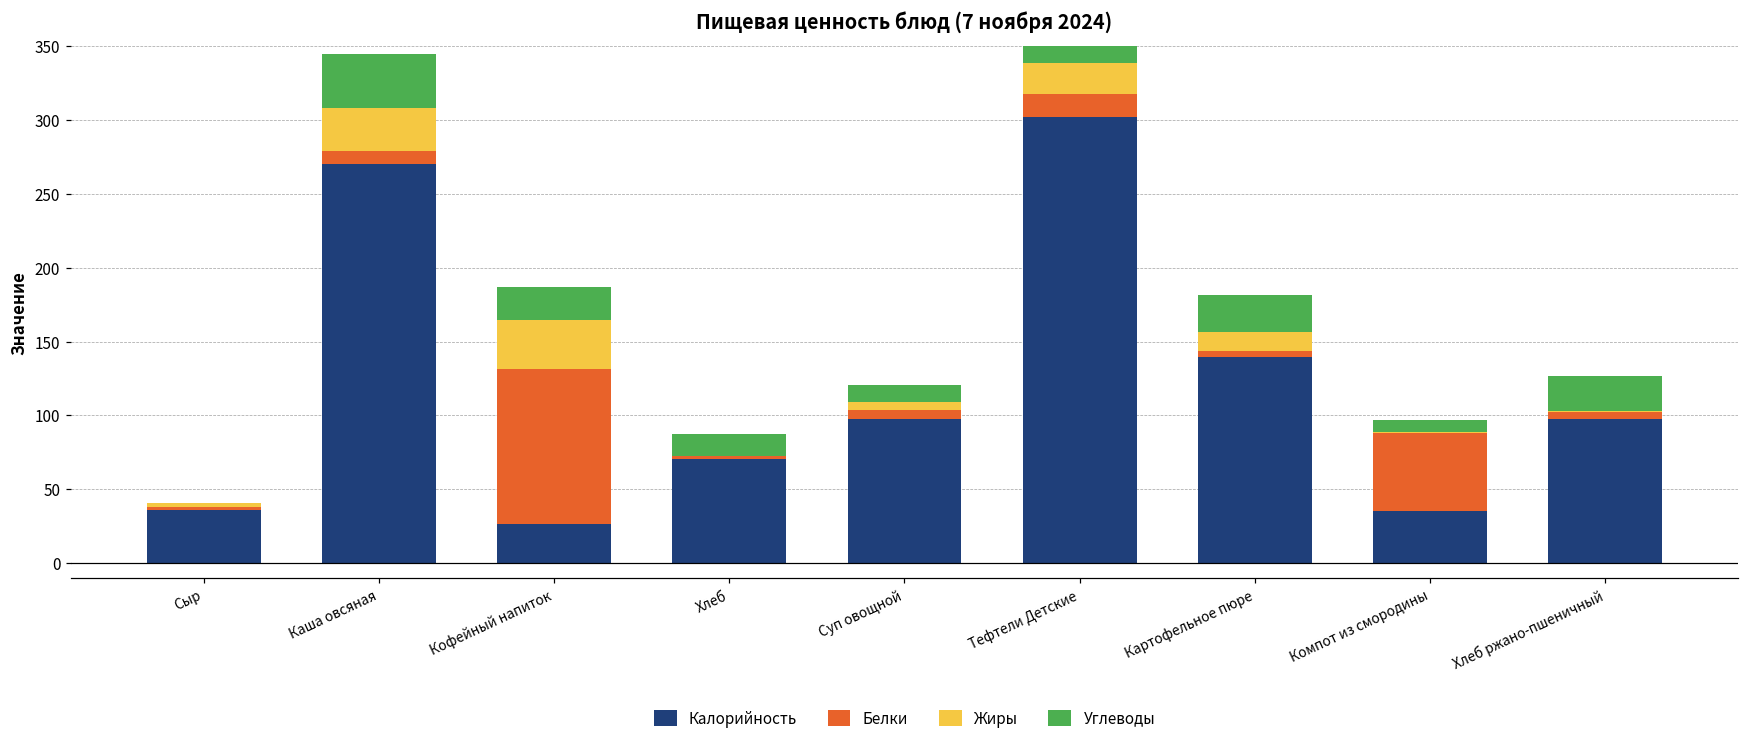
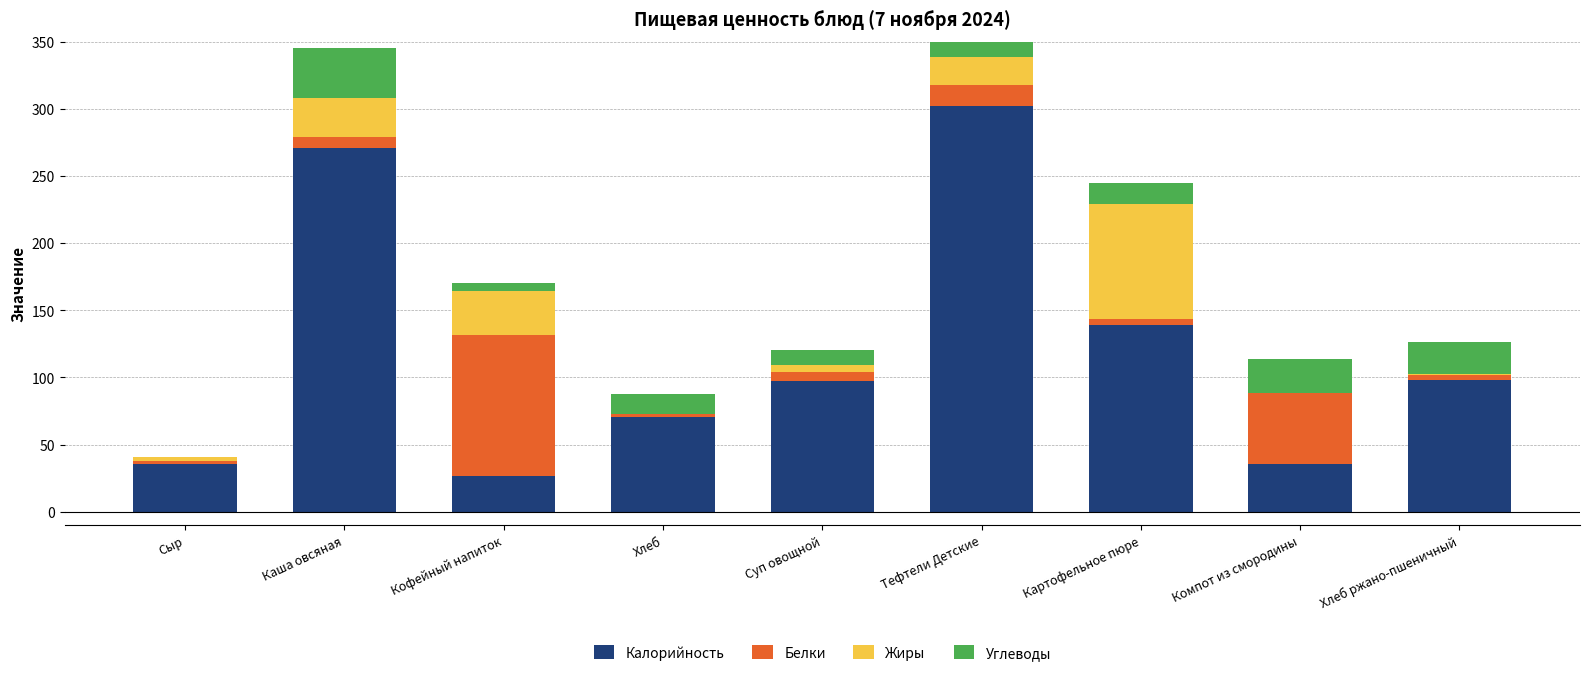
Углеводы, Кофейный напиток: 22 -> 6
Жиры, Картофельное пюре: 13 -> 85
Углеводы, Картофельное пюре: 25 -> 16
Углеводы, Компот из смородины: 8 -> 25
